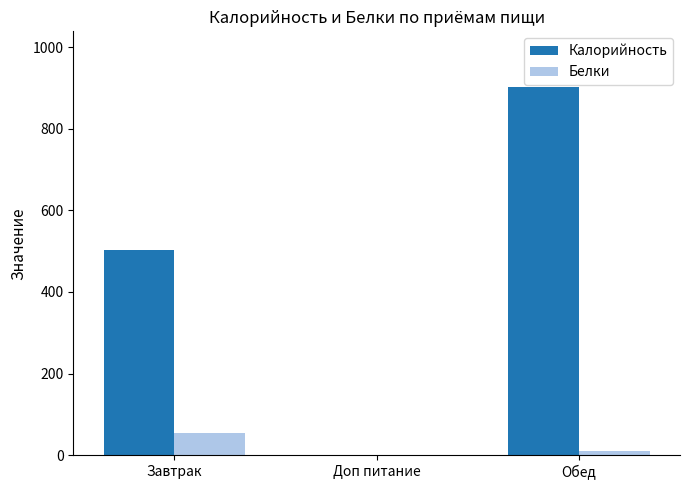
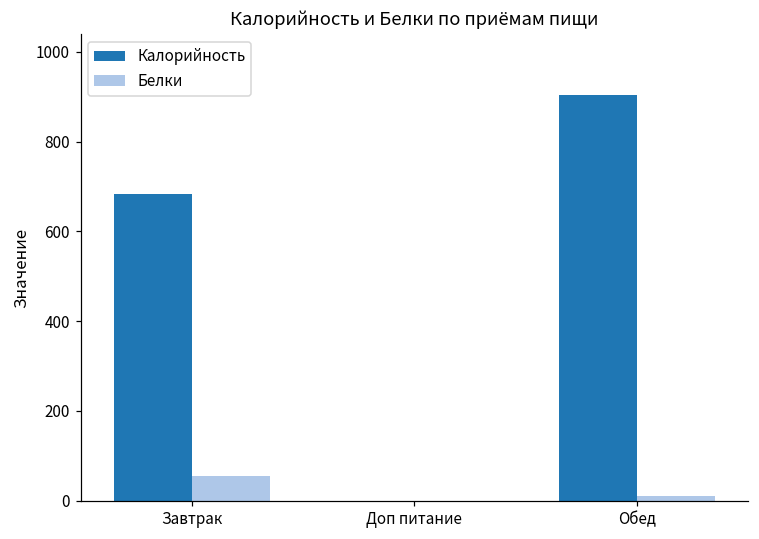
Калорийность, Завтрак: 500 -> 680
